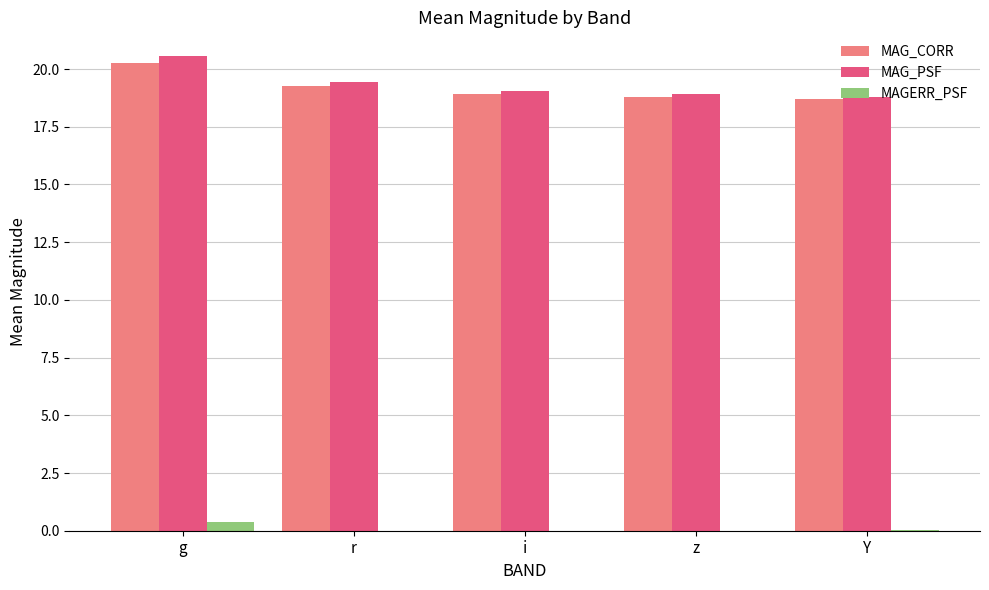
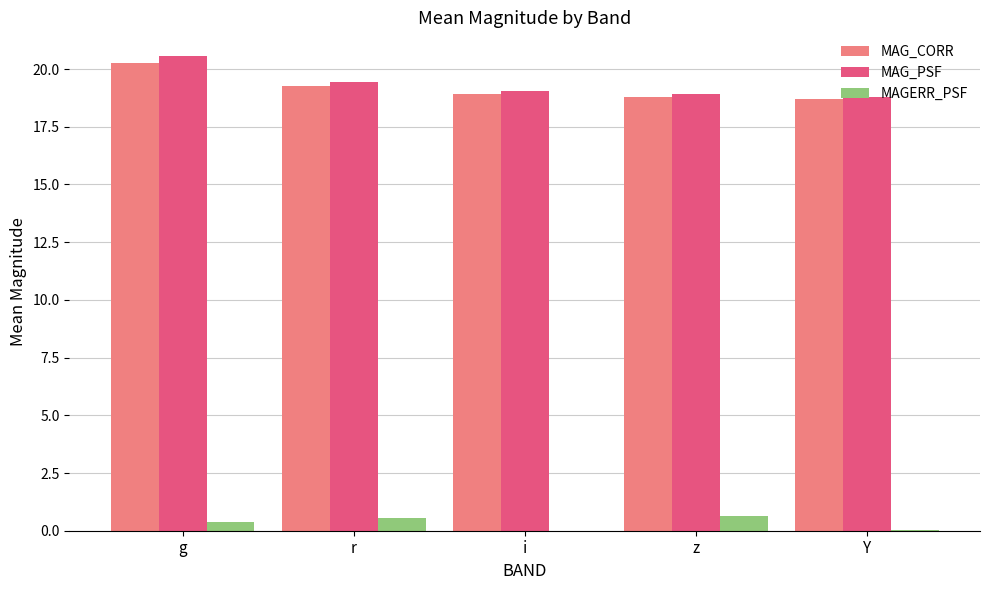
MAGERR_PSF, r: 0.0 -> 0.6
MAGERR_PSF, z: 0.0 -> 0.6
